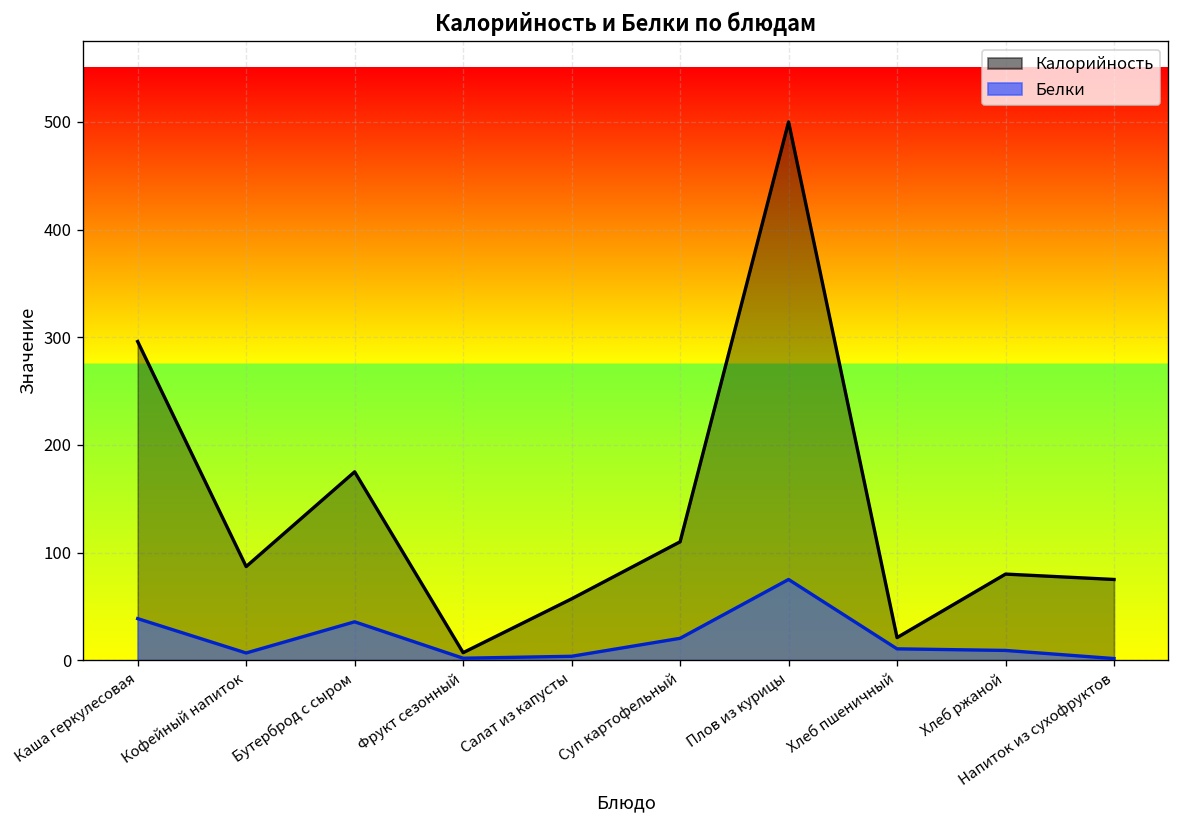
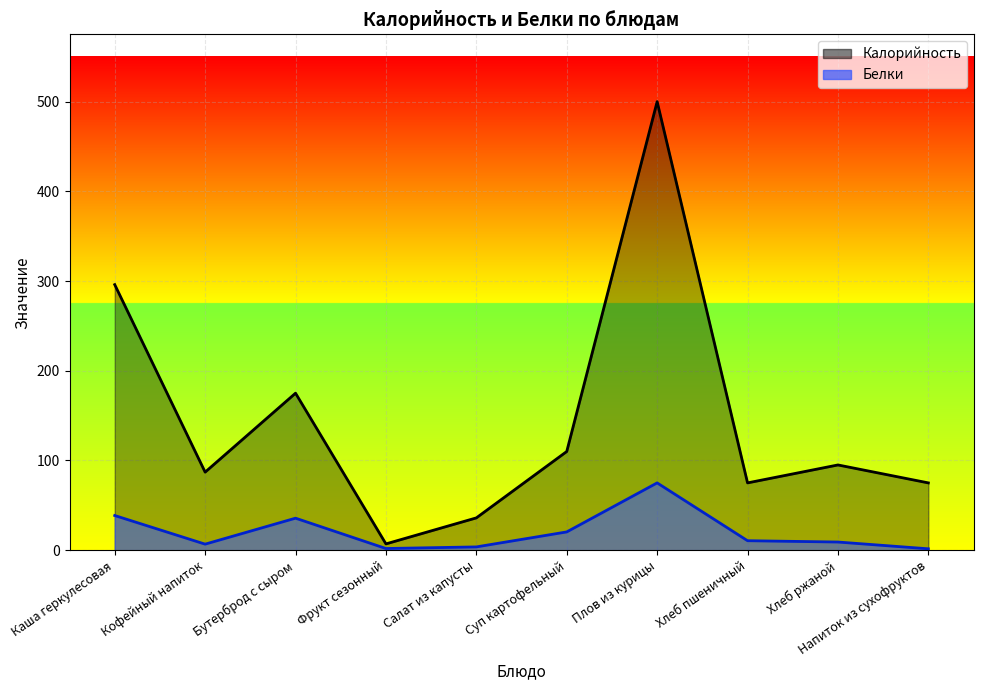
Калорийность, Салат из капусты: 60 -> 40
Калорийность, Хлеб пшеничный: 20 -> 80
Калорийность, Хлеб ржаной: 80 -> 100
